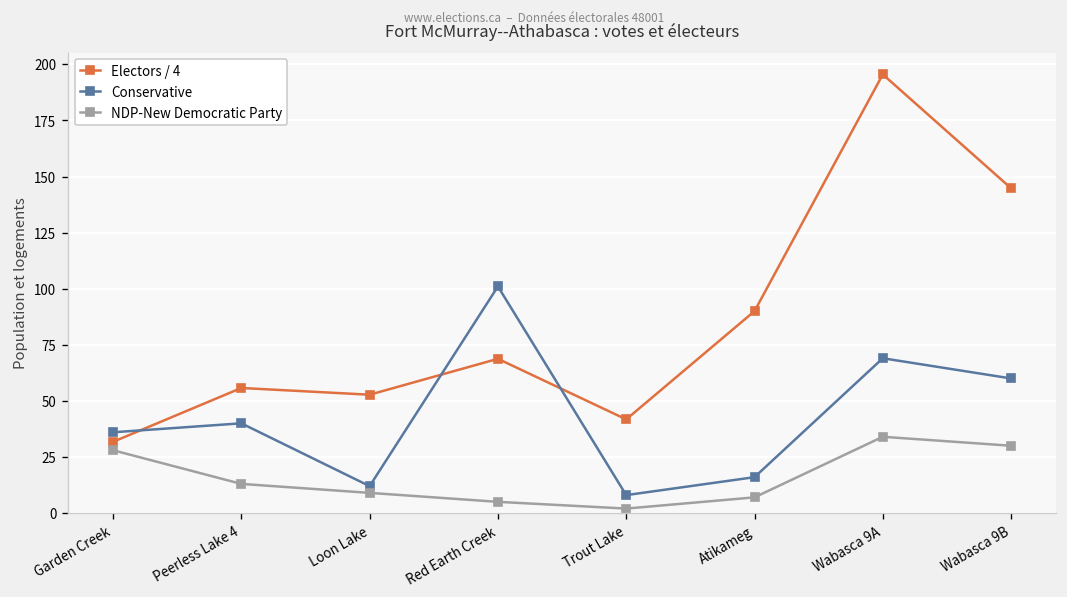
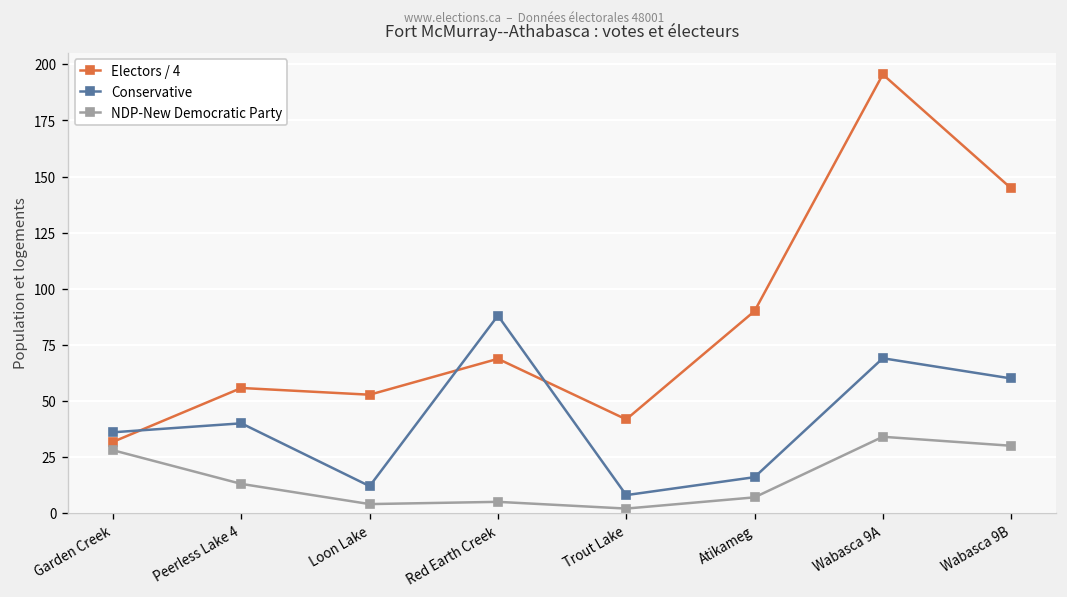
NDP-New Democratic Party, Loon Lake: 9 -> 4
Conservative, Red Earth Creek: 101 -> 88
